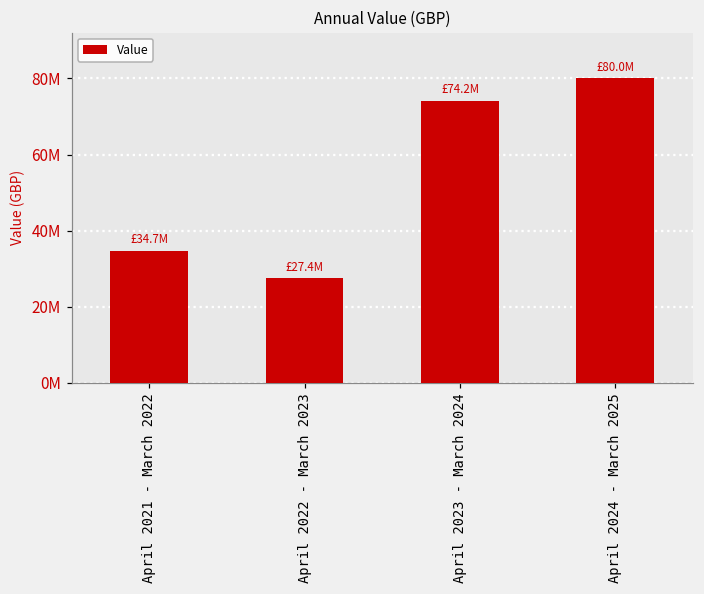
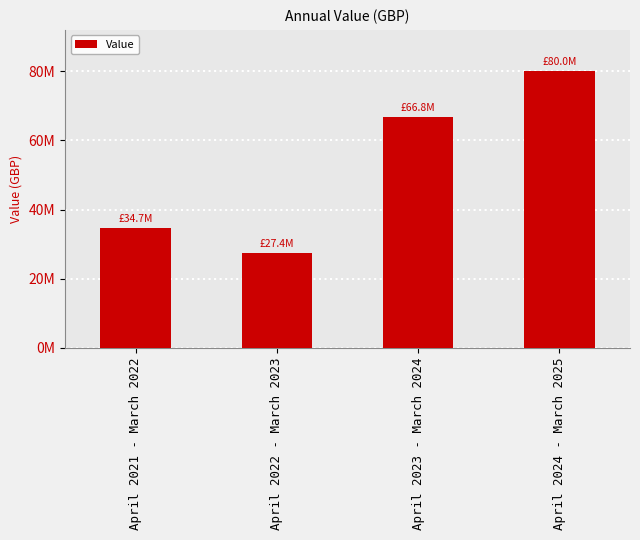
April 2023 - March 2024: £74.2M -> £66.8M
